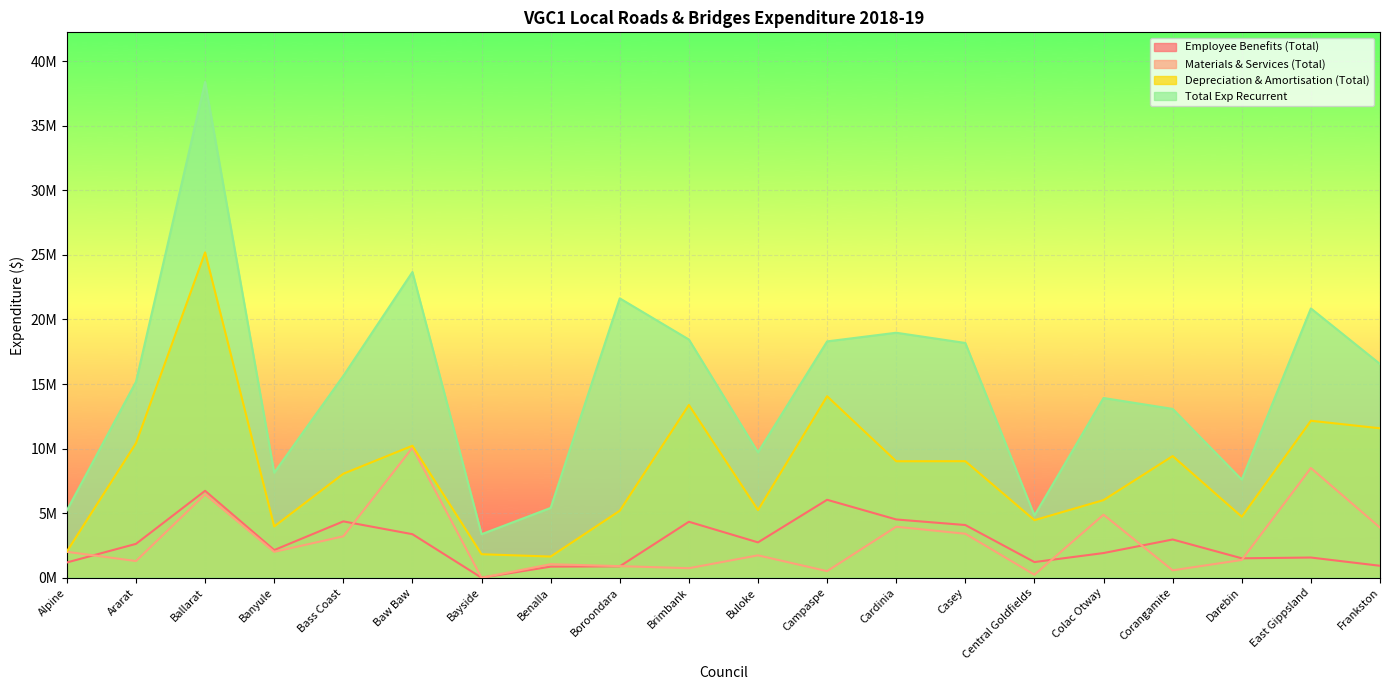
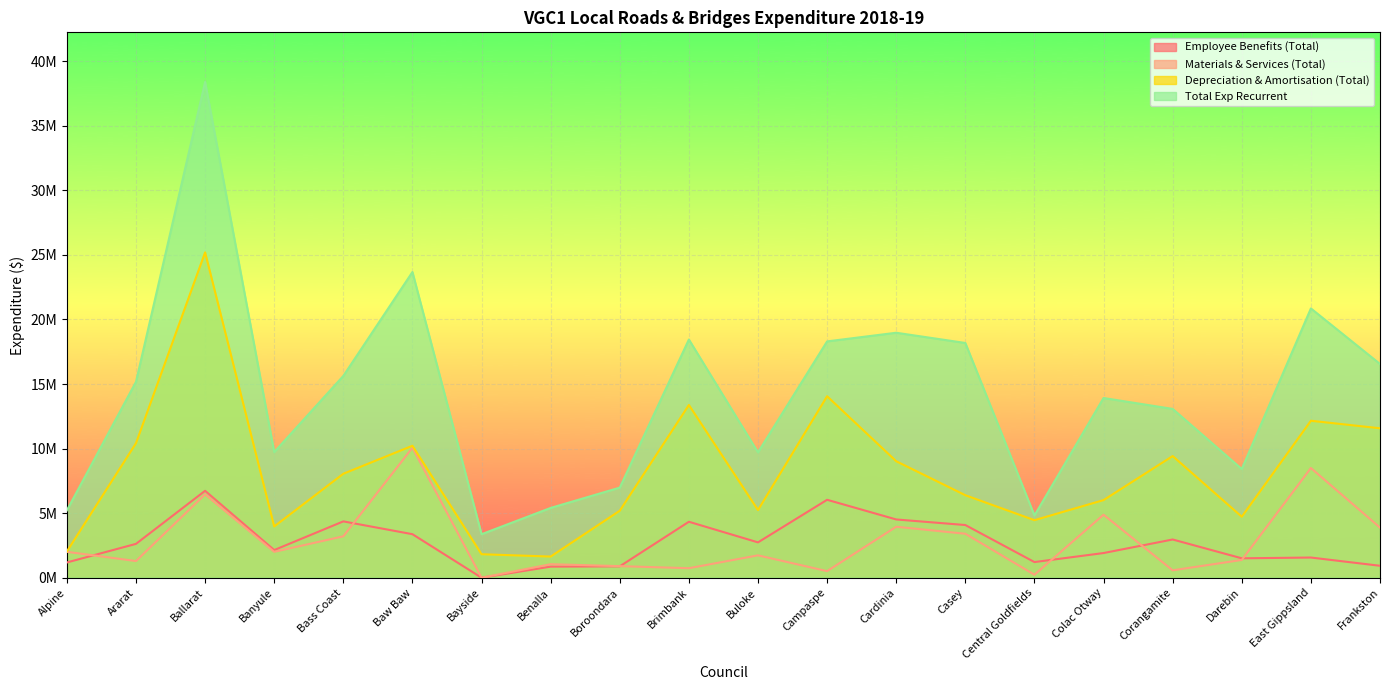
Total Exp Recurrent, Banyule: 8100000 -> 9700000
Total Exp Recurrent, Boroondara: 21600000 -> 7000000
Depreciation & Amortisation (Total), Casey: 9000000 -> 6400000
Total Exp Recurrent, Darebin: 7600000 -> 8400000
